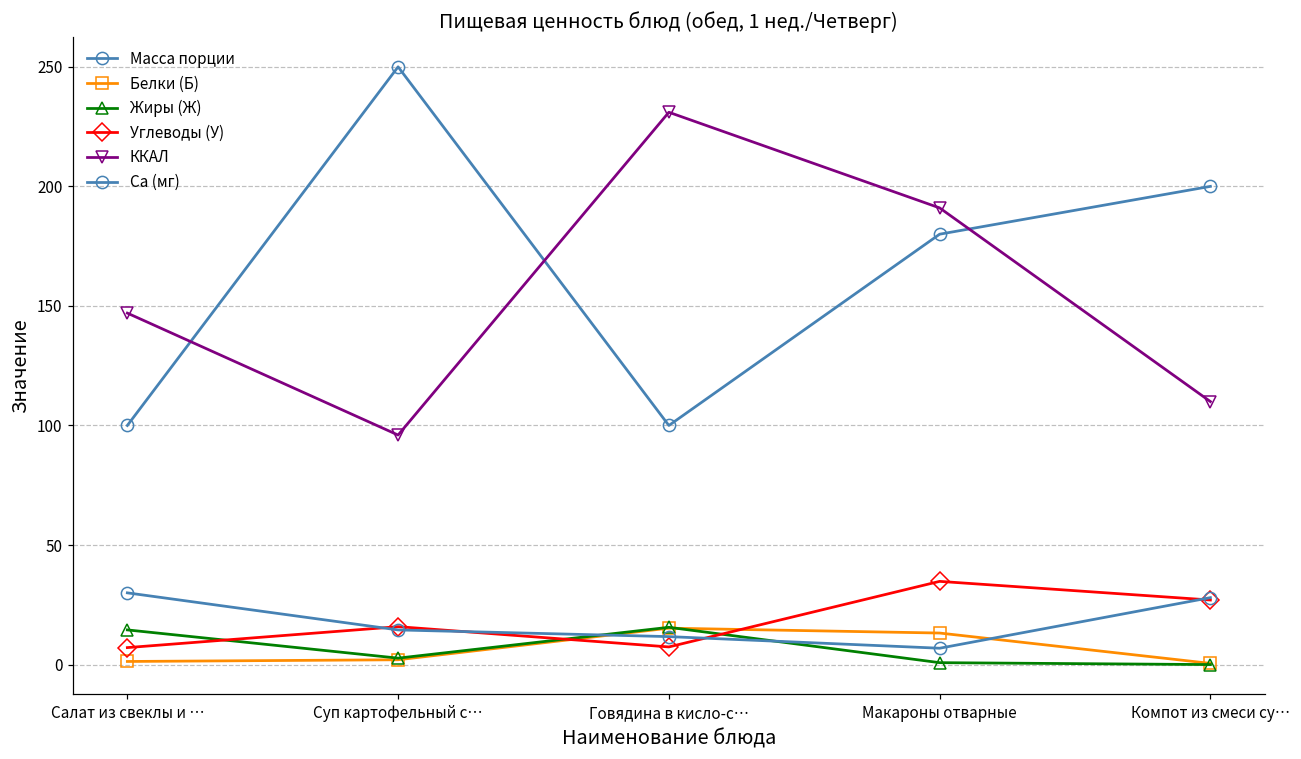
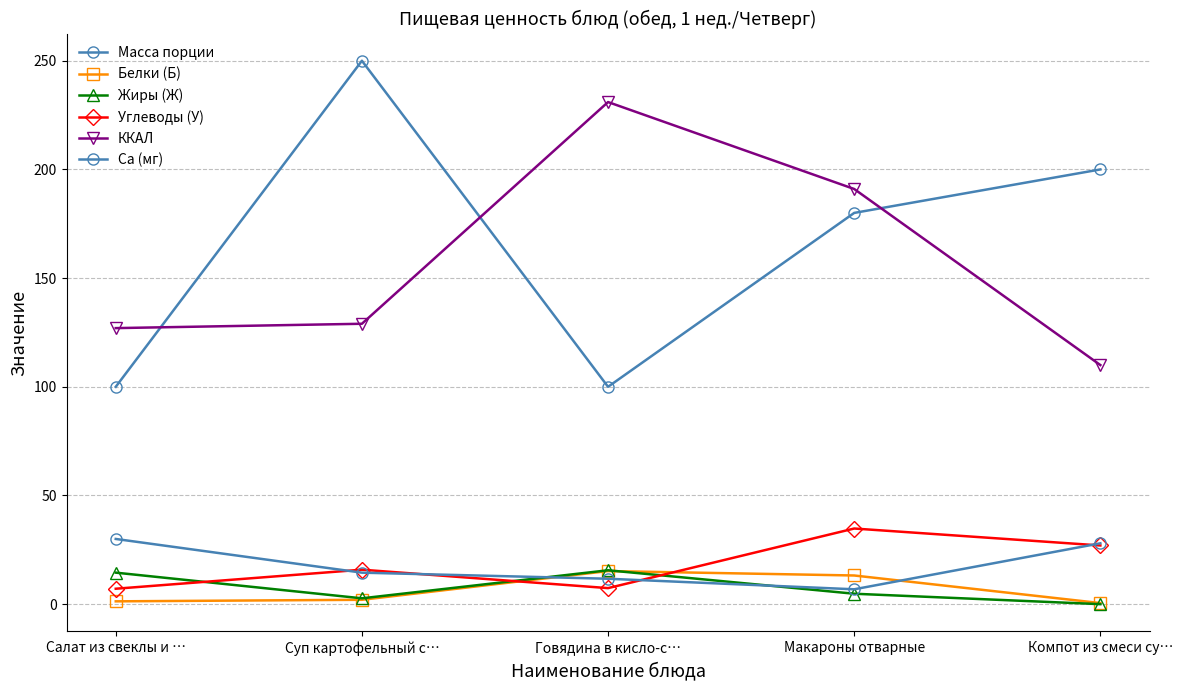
ККАЛ, Салат из свеклы и …: 147 -> 127
ККАЛ, Суп картофельный с…: 96 -> 129
Жиры (Ж), Макароны отварные: 1 -> 5
